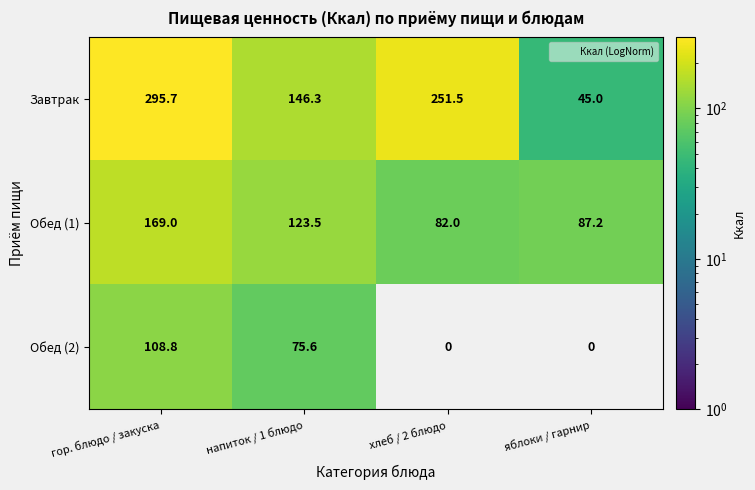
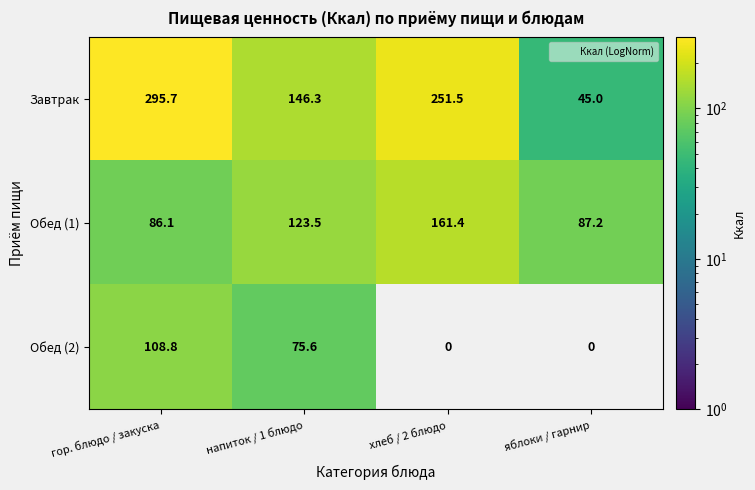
Обед (1), гор. блюдо / закуска: 169.0 -> 86.1
Обед (1), хлеб / 2 блюдо: 82.0 -> 161.4
